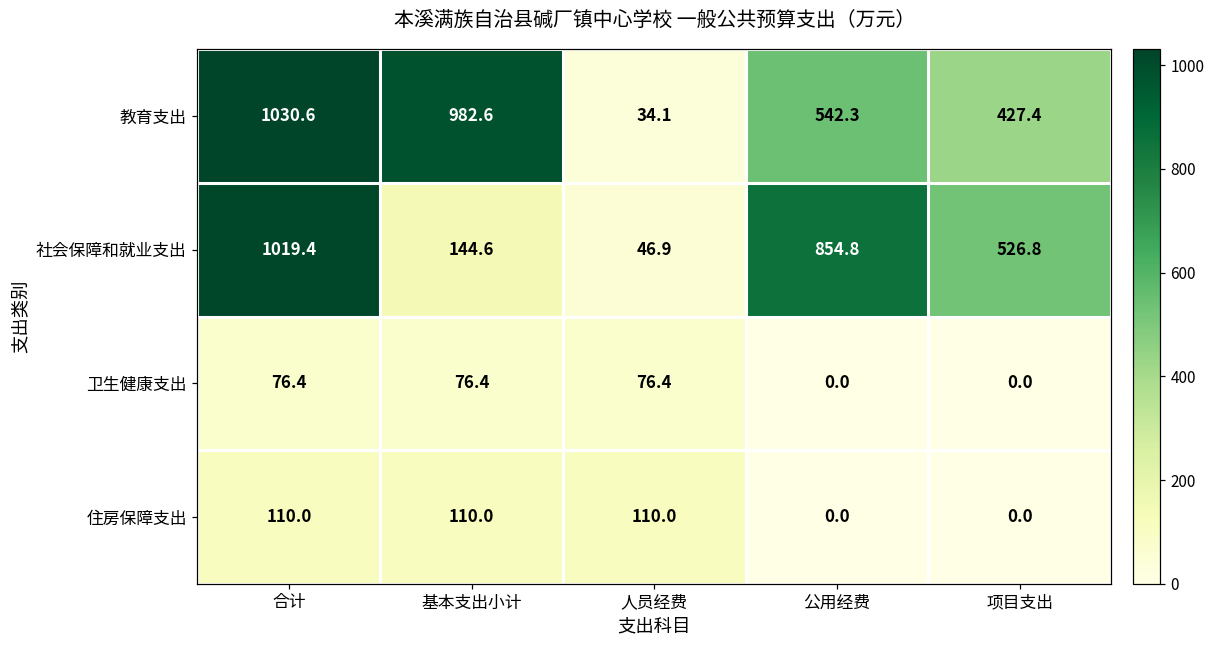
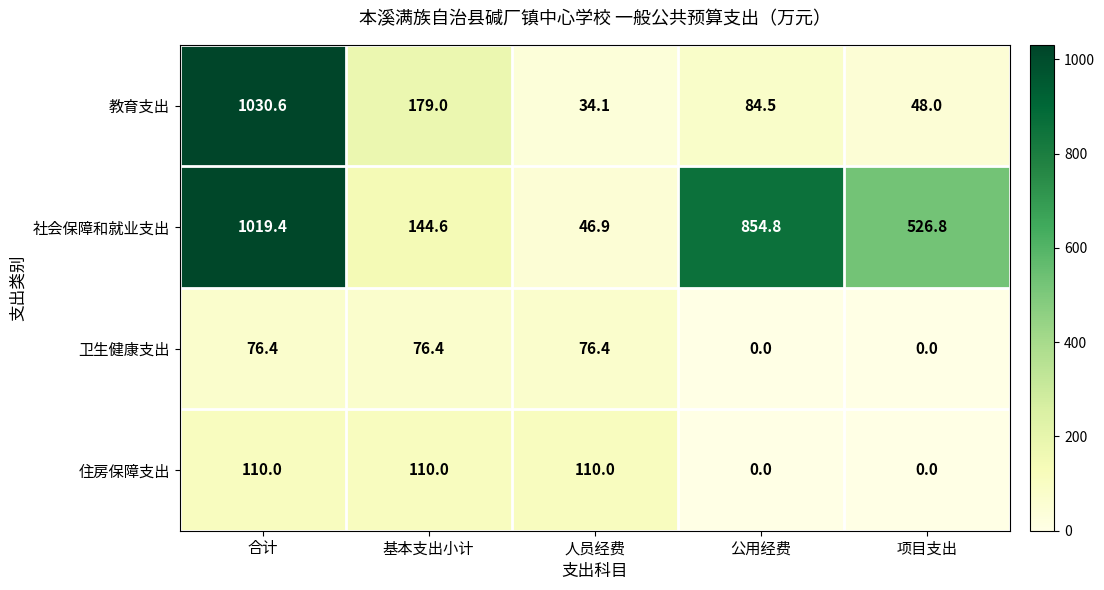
教育支出, 基本支出小计: 982.6 -> 179.0
教育支出, 公用经费: 542.3 -> 84.5
教育支出, 项目支出: 427.4 -> 48.0
